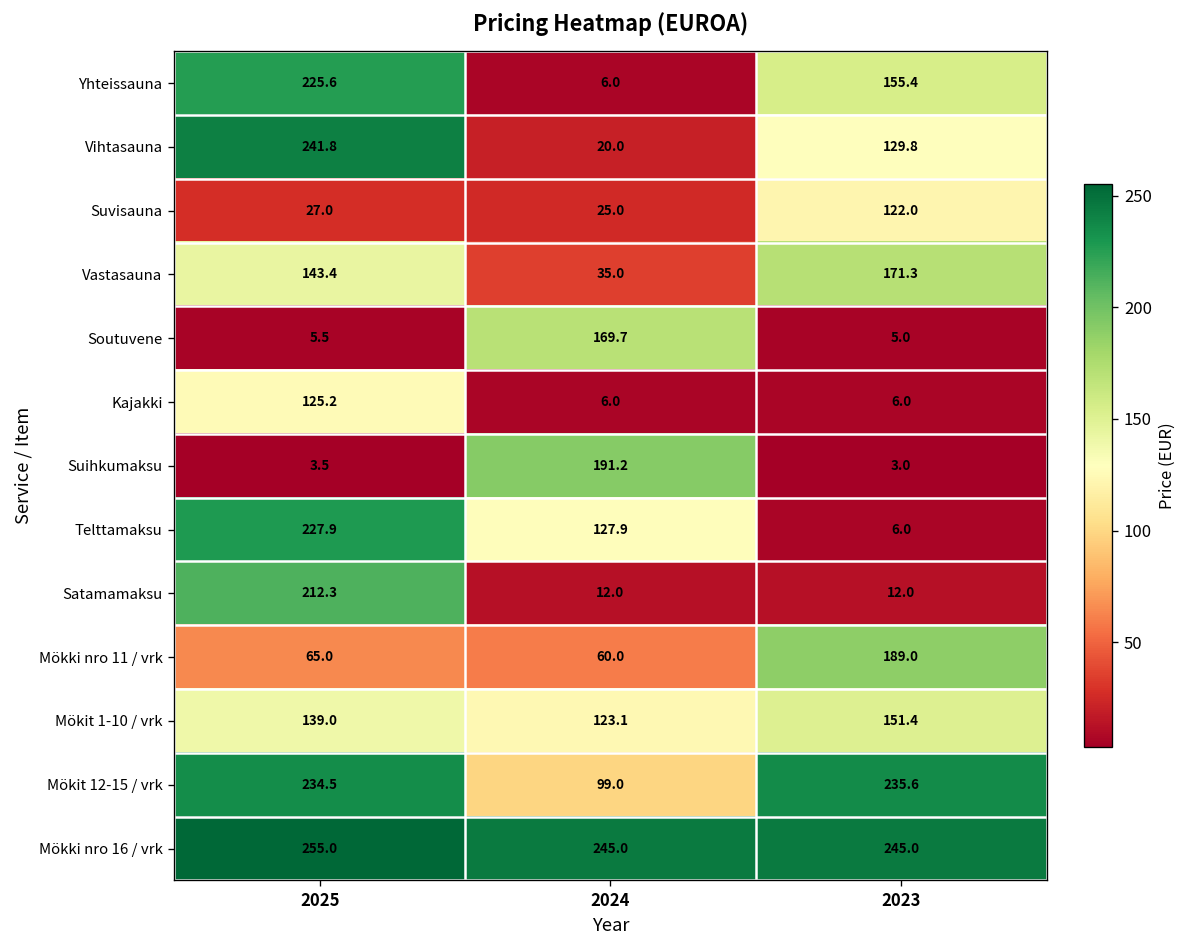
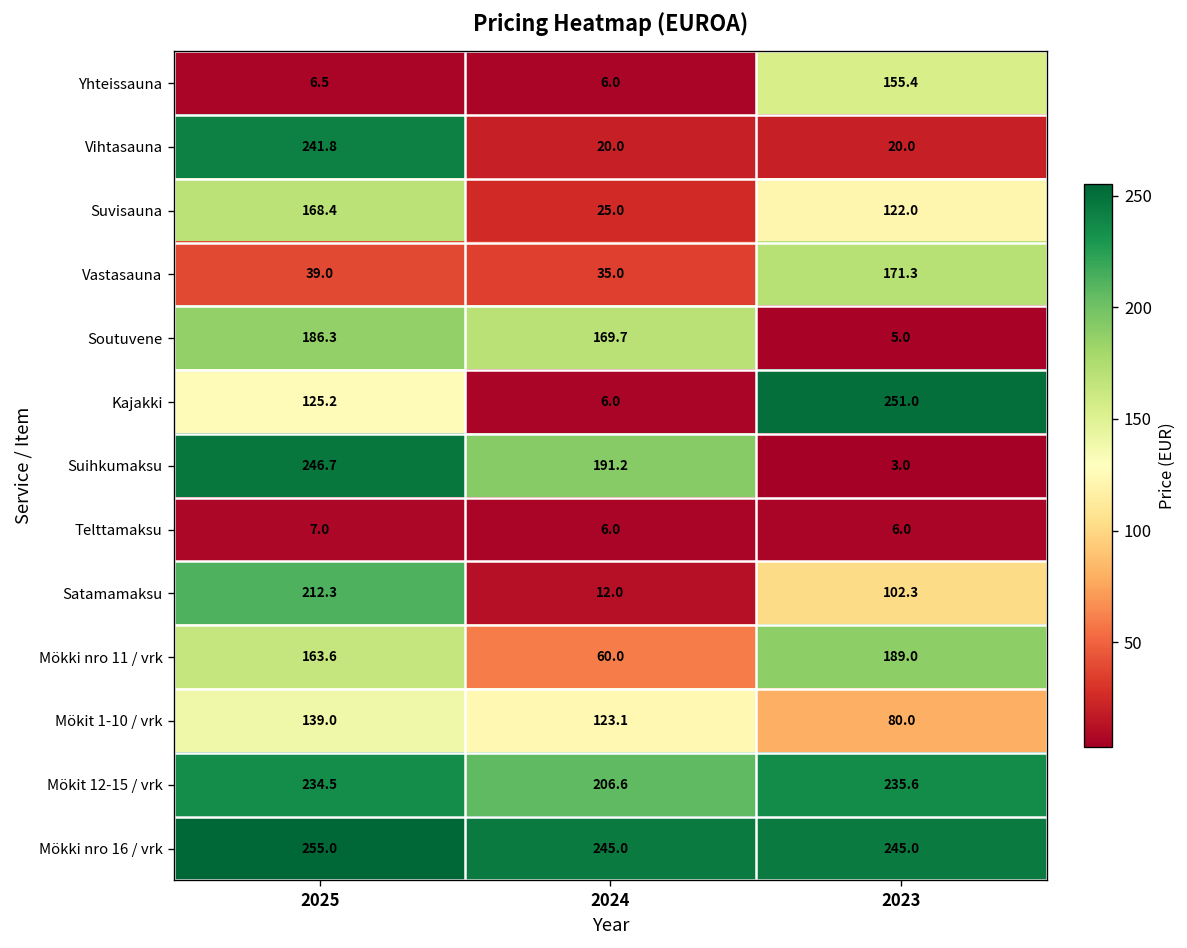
Yhteissauna, 2025: 225.6 -> 6.5
Vihtasauna, 2023: 129.8 -> 20.0
Suvisauna, 2025: 27.0 -> 168.4
Vastasauna, 2025: 143.4 -> 39.0
Soutuvene, 2025: 5.5 -> 186.3
Kajakki, 2023: 6.0 -> 251.0
Suihkumaksu, 2025: 3.5 -> 246.7
Telttamaksu, 2025: 227.9 -> 7.0
Telttamaksu, 2024: 127.9 -> 6.0
Satamamaksu, 2023: 12.0 -> 102.3
Mökki nro 11 / vrk, 2025: 65.0 -> 163.6
Mökit 1-10 / vrk, 2023: 151.4 -> 80.0
Mökit 12-15 / vrk, 2024: 99.0 -> 206.6
